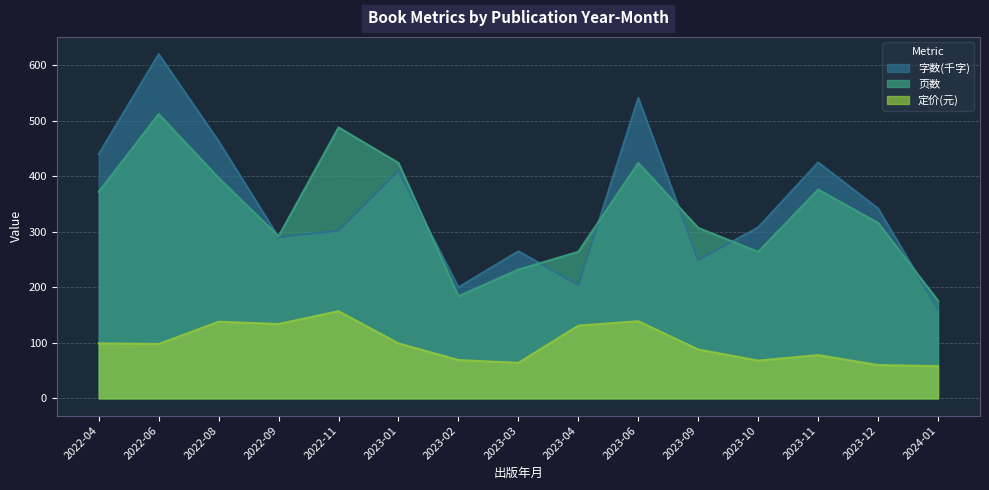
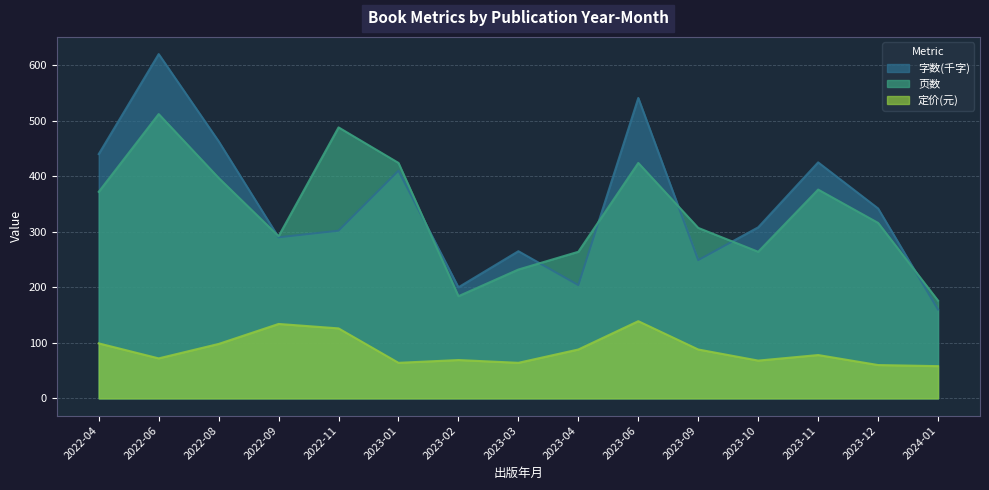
定价(元), 2022-06: 100 -> 70
定价(元), 2022-08: 140 -> 100
定价(元), 2022-11: 160 -> 130
定价(元), 2023-01: 100 -> 60
定价(元), 2023-04: 130 -> 90
